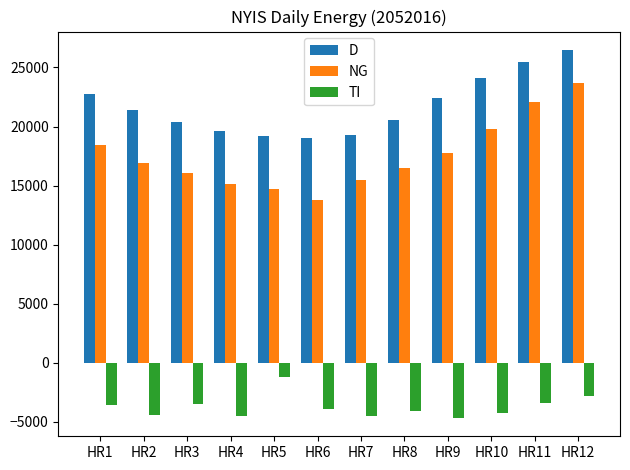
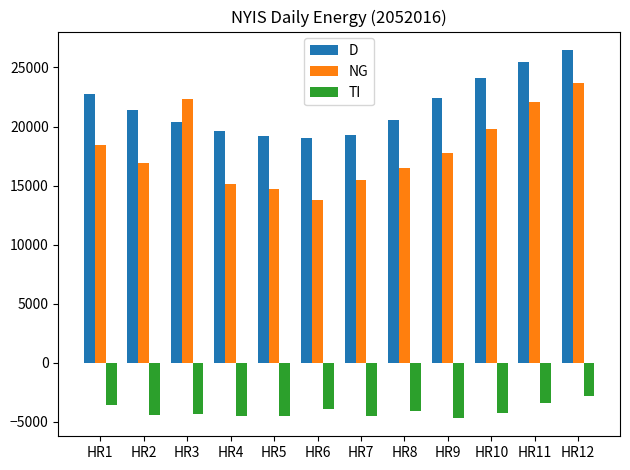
NG, HR3: 16000 -> 22300
TI, HR3: -3500 -> -4300
TI, HR5: -1200 -> -4500
